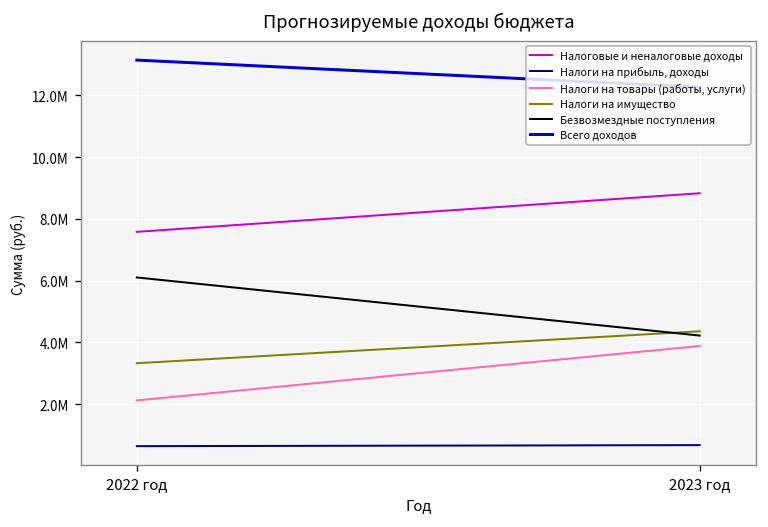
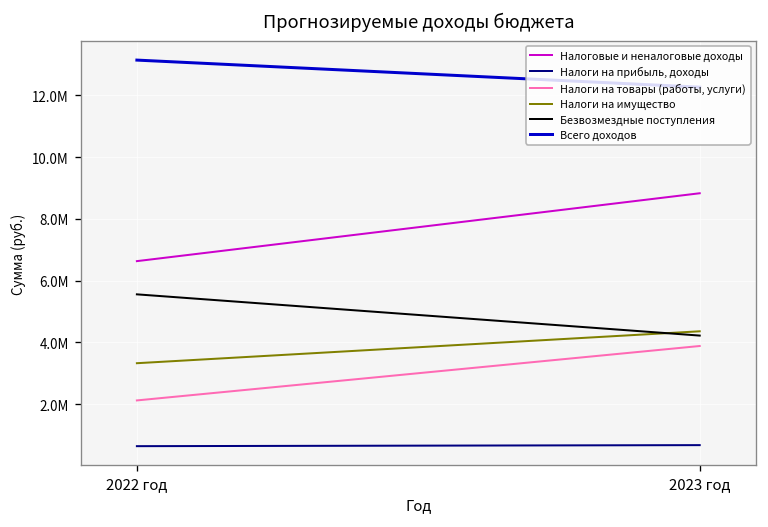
Налоговые и неналоговые доходы, 2022 год: 7600000 -> 6600000
Безвозмездные поступления, 2022 год: 6100000 -> 5600000
